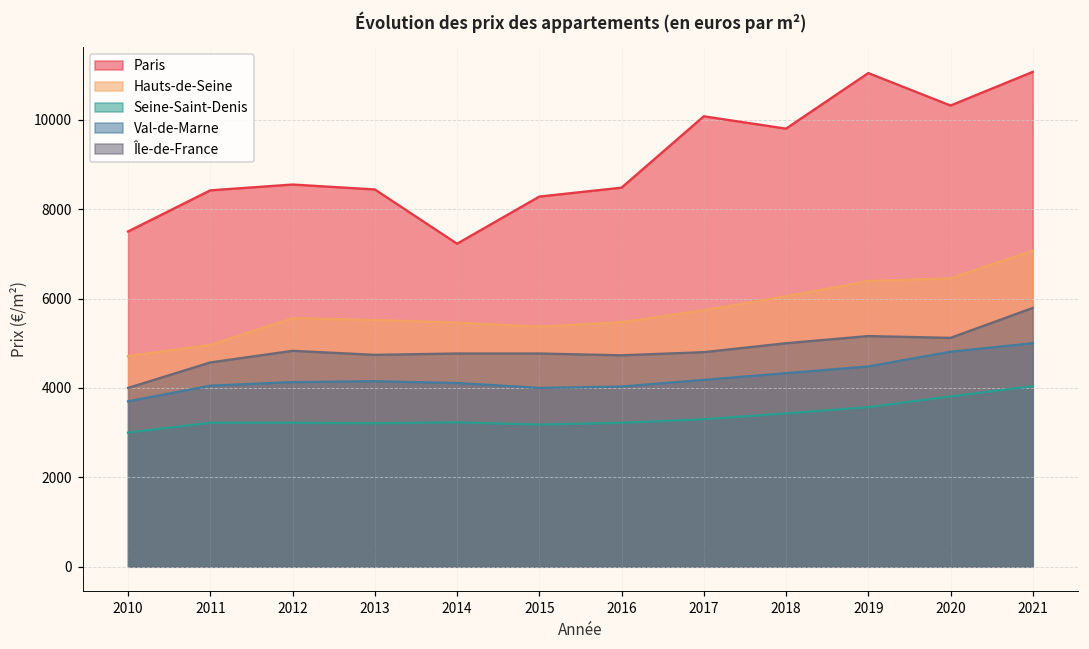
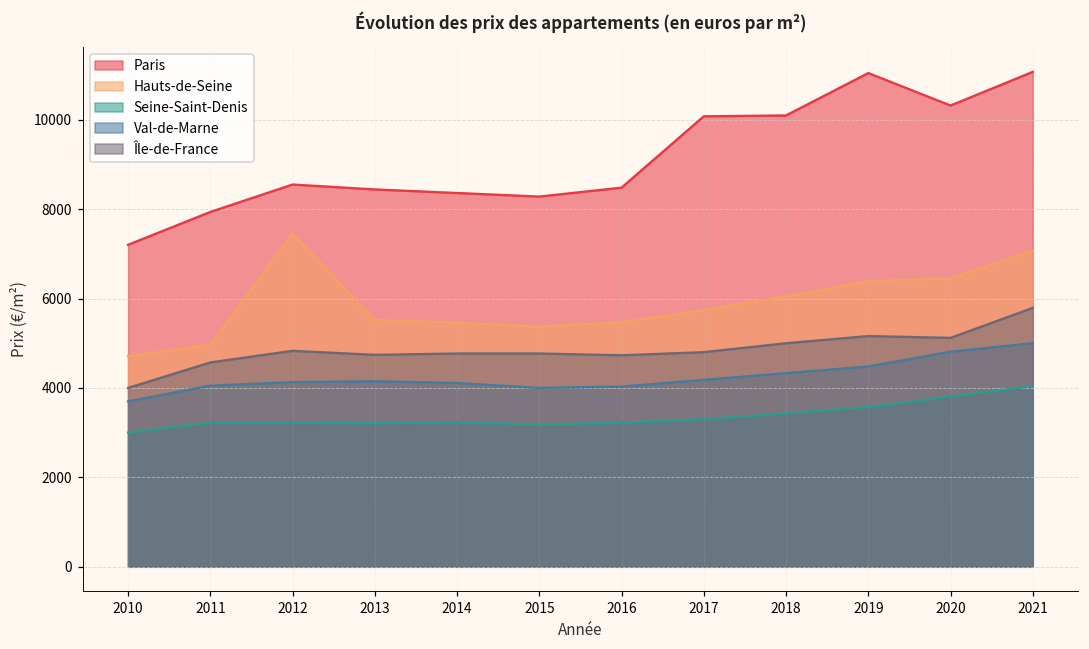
Paris, 2010: 7500 -> 7200
Paris, 2011: 8400 -> 7900
Hauts-de-Seine, 2012: 5600 -> 7500
Paris, 2014: 7200 -> 8400
Paris, 2018: 9800 -> 10100
